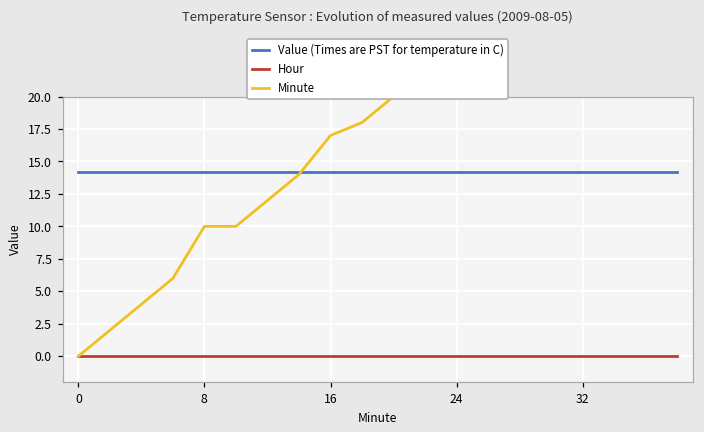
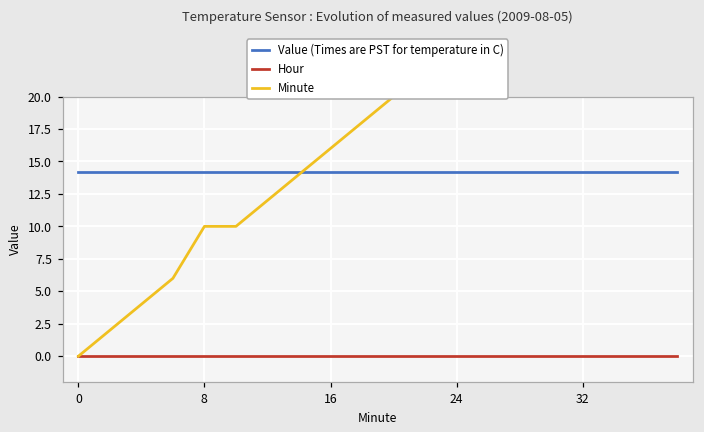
Minute, 16: 17 -> 16
